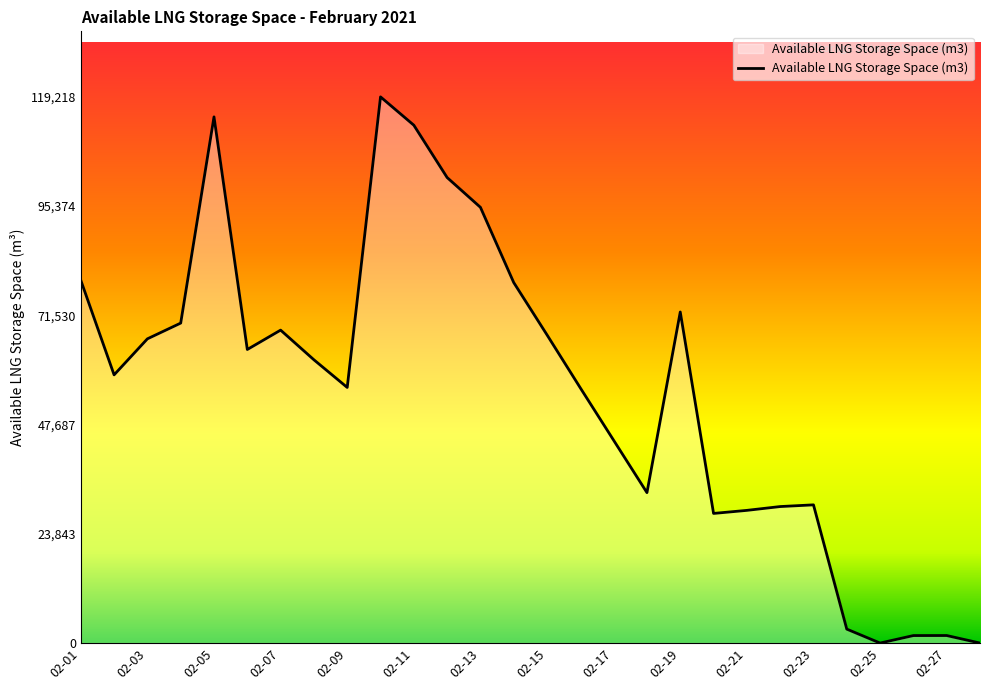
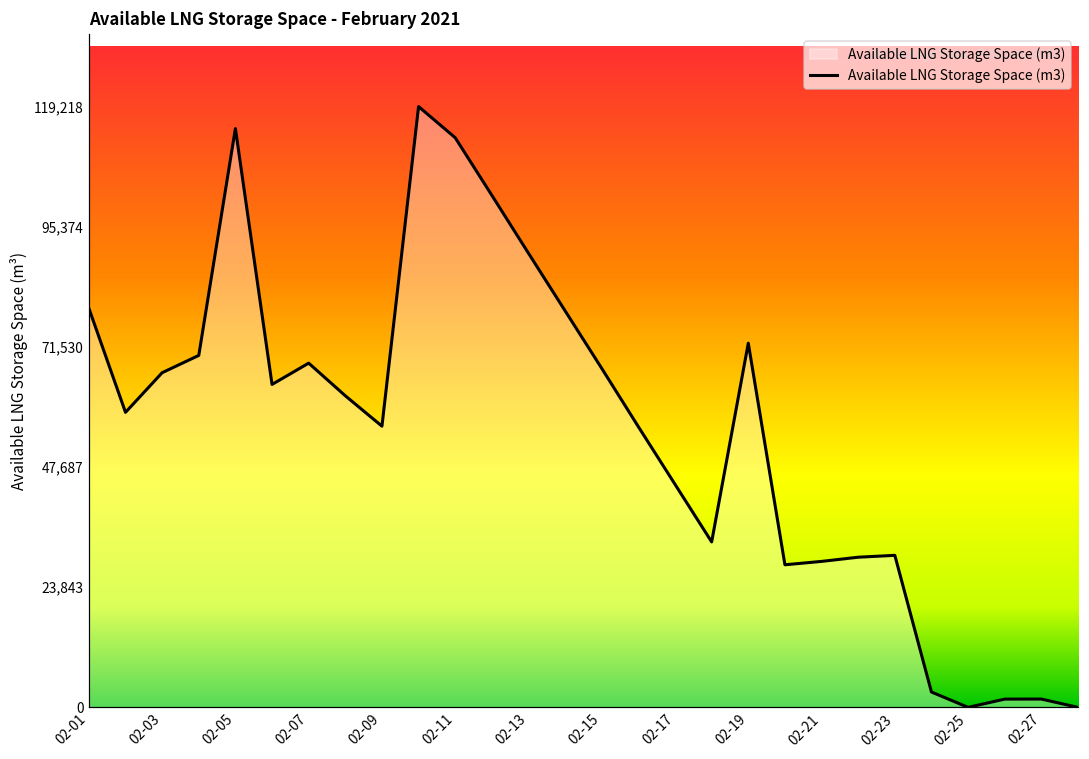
02-13: 95,000 -> 90,000
